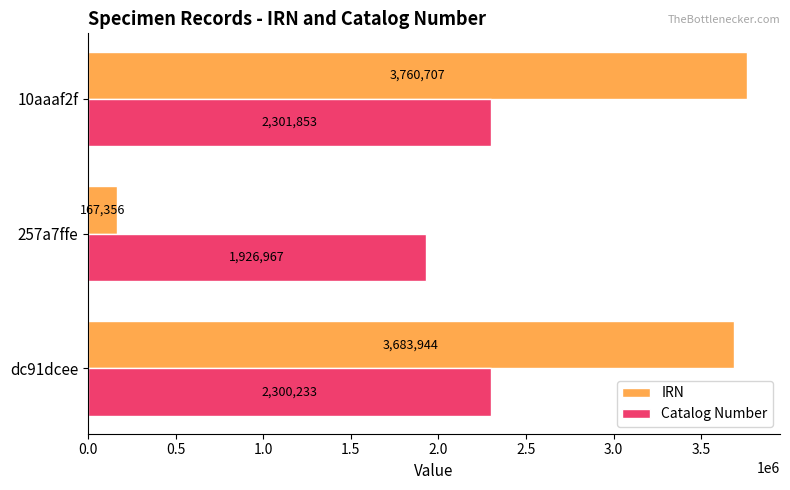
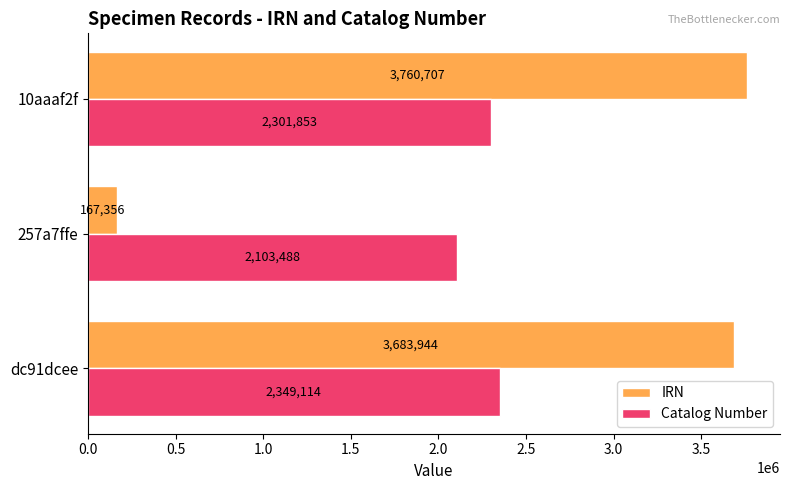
Catalog Number, 257a7ffe: 1,926,967 -> 2,103,488
Catalog Number, dc91dcee: 2,300,233 -> 2,349,114
